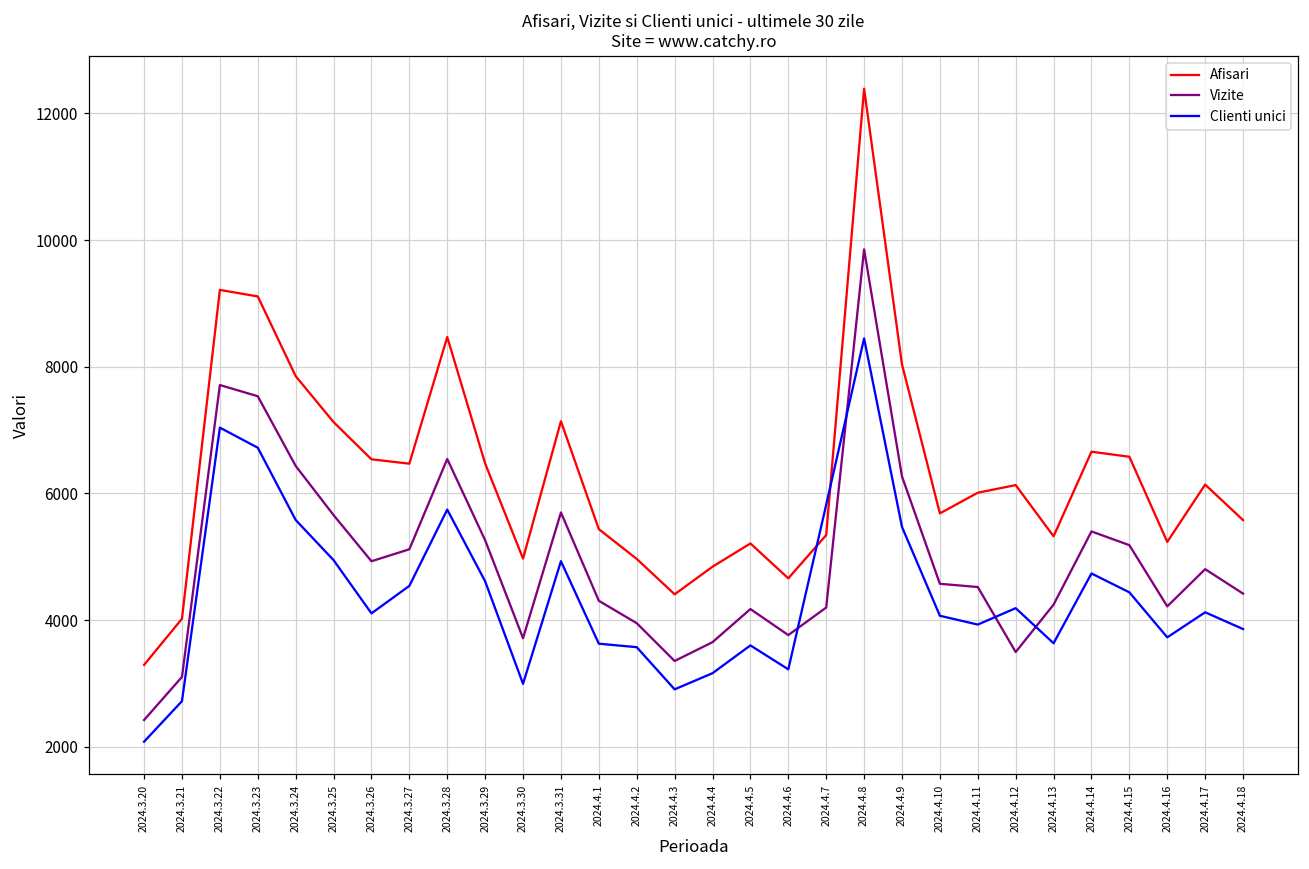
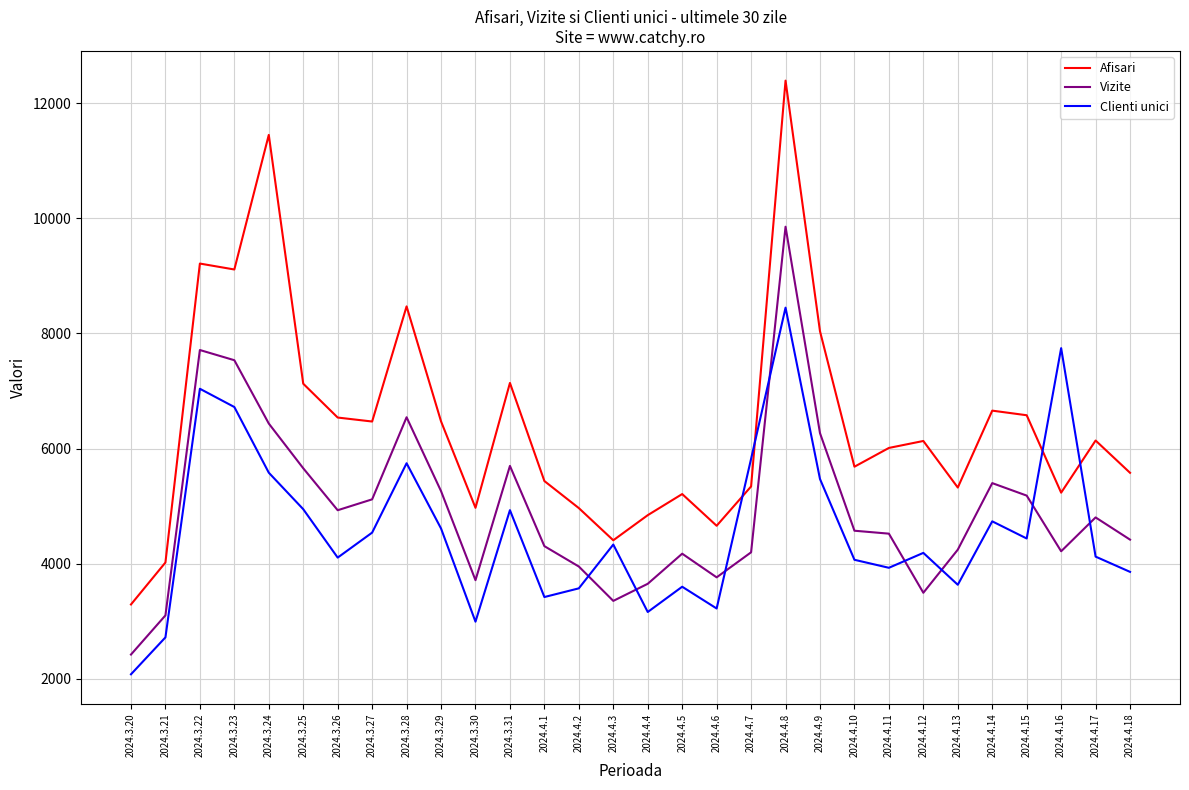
Afisari, 2024.3.24: 7900 -> 11400
Clienti unici, 2024.4.1: 3600 -> 3400
Clienti unici, 2024.4.3: 2900 -> 4300
Clienti unici, 2024.4.16: 3700 -> 7700
